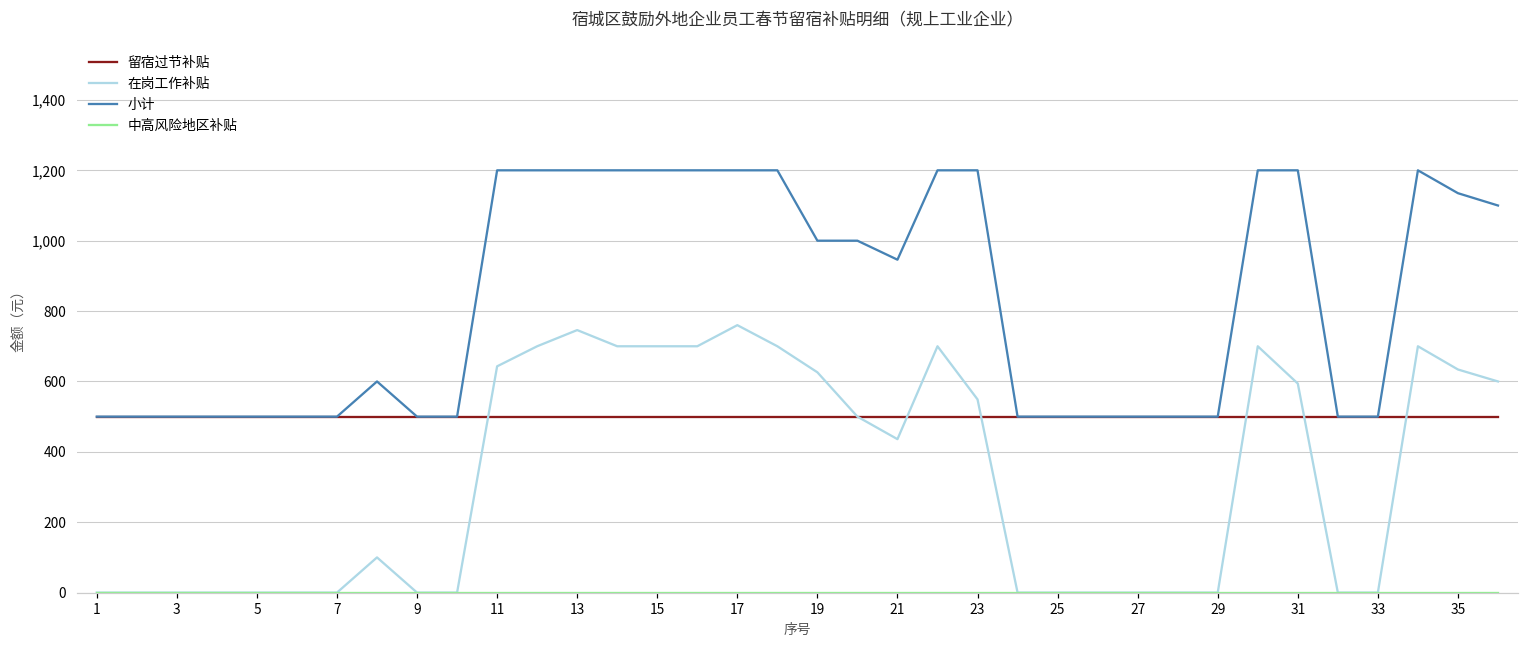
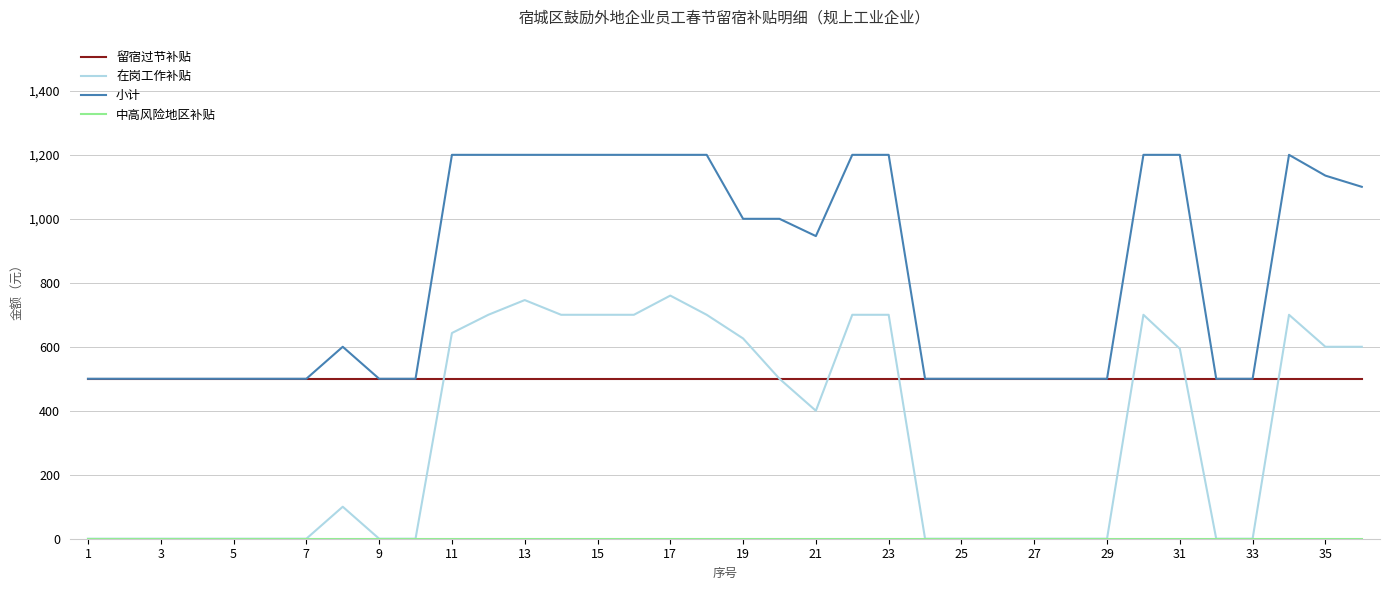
在岗工作补贴, 21: 440 -> 400
在岗工作补贴, 23: 550 -> 700
在岗工作补贴, 35: 630 -> 600
